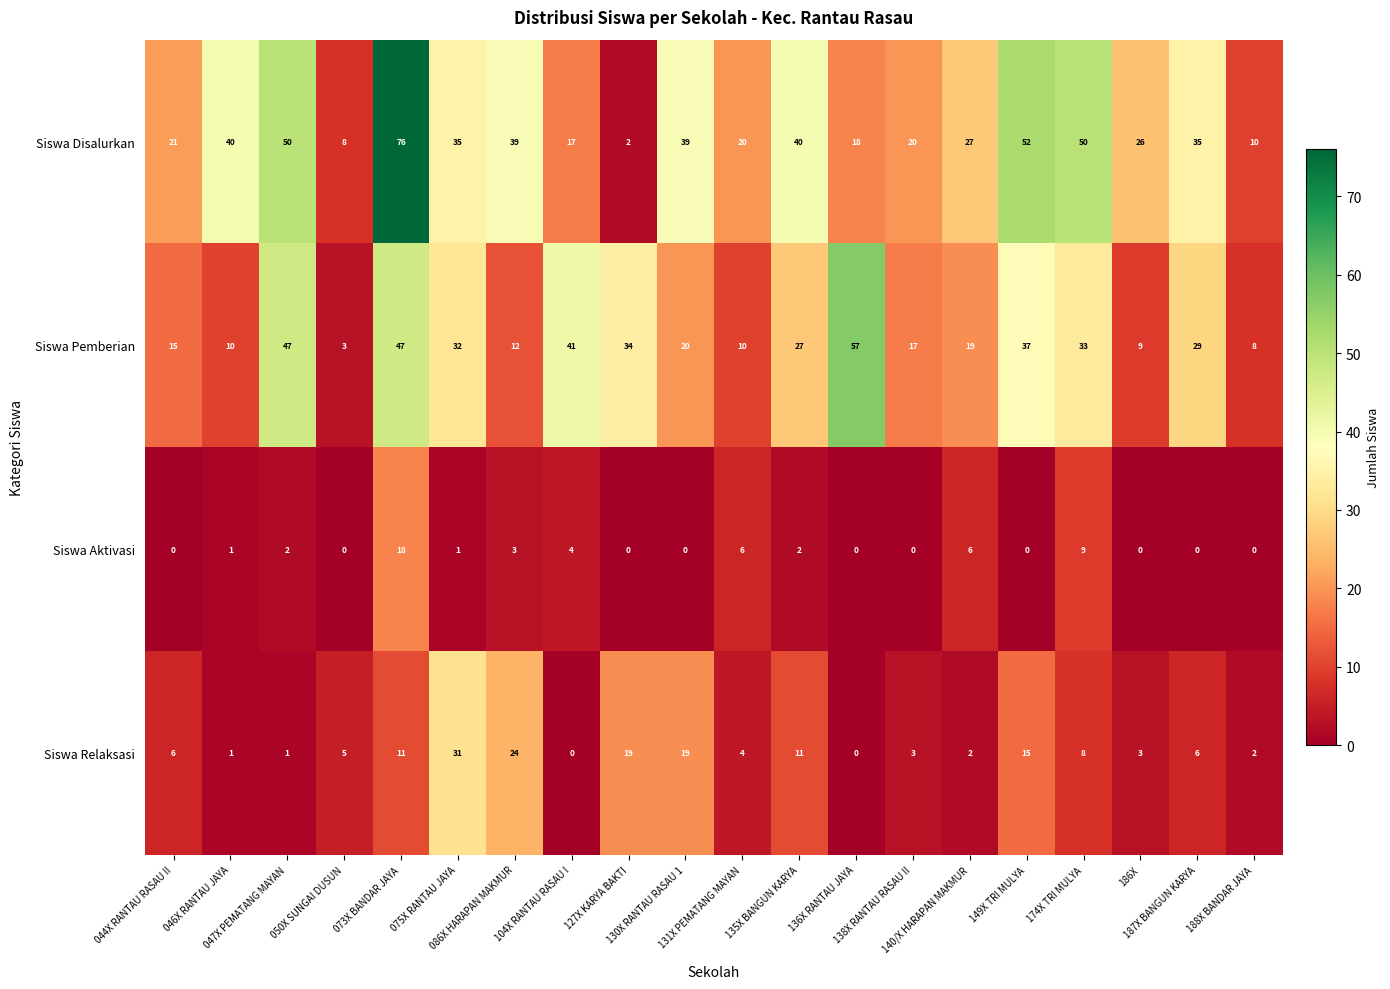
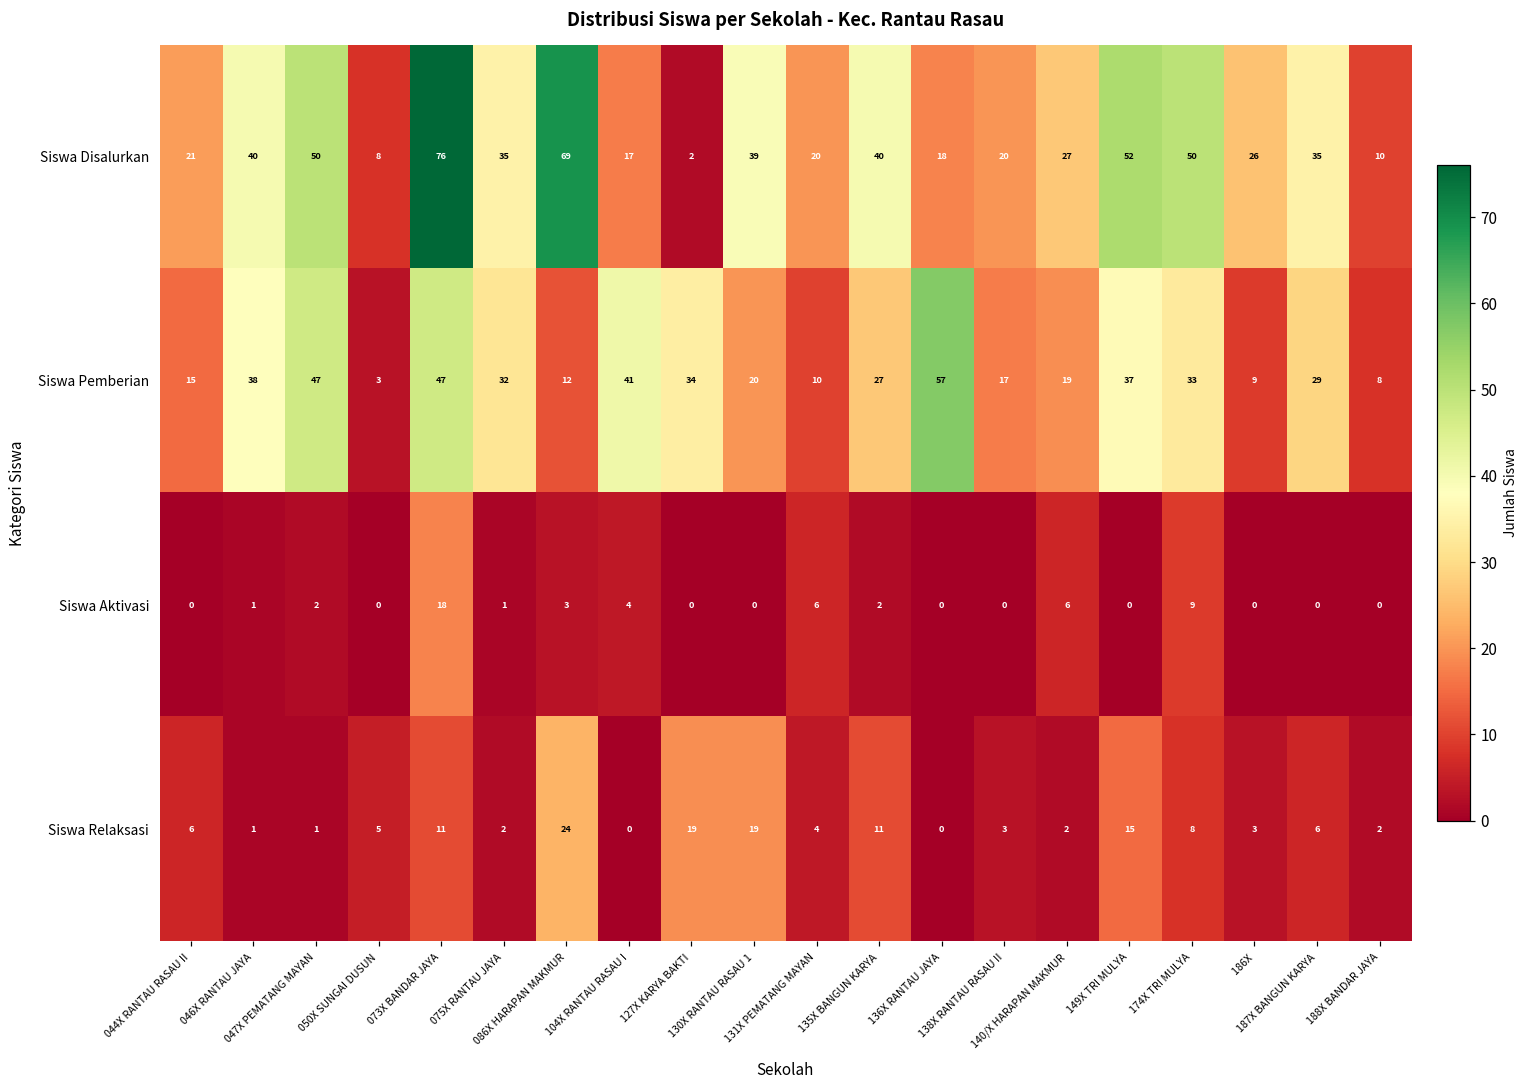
Siswa Disalurkan, 086X HARAPAN MAKMUR: 39 -> 69
Siswa Pemberian, 046X RANTAU JAYA: 10 -> 38
Siswa Relaksasi, 075X RANTAU JAYA: 31 -> 2
